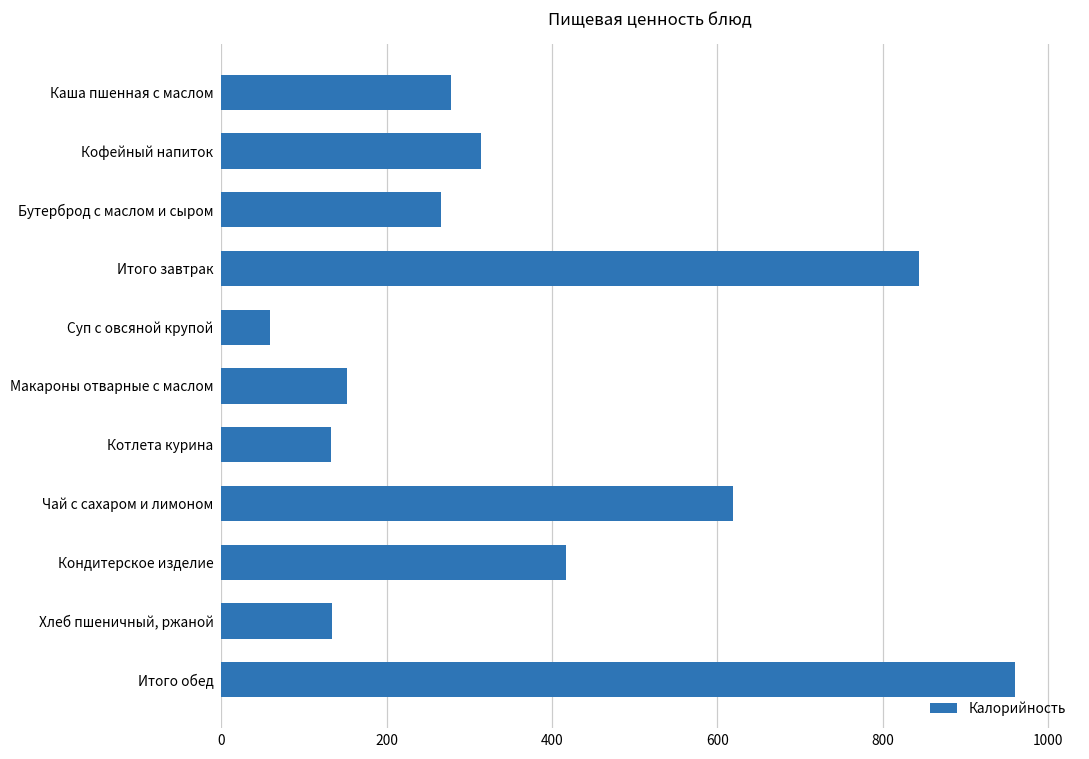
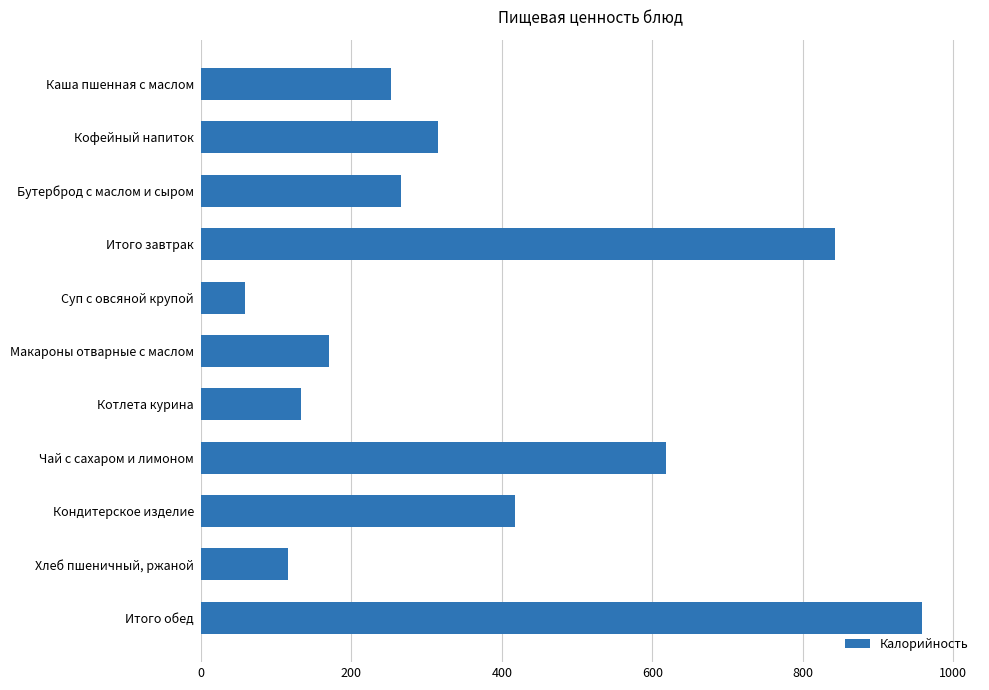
Каша пшенная с маслом: 280 -> 250
Макароны отварные с маслом: 150 -> 170
Хлеб пшеничный, ржаной: 130 -> 120
